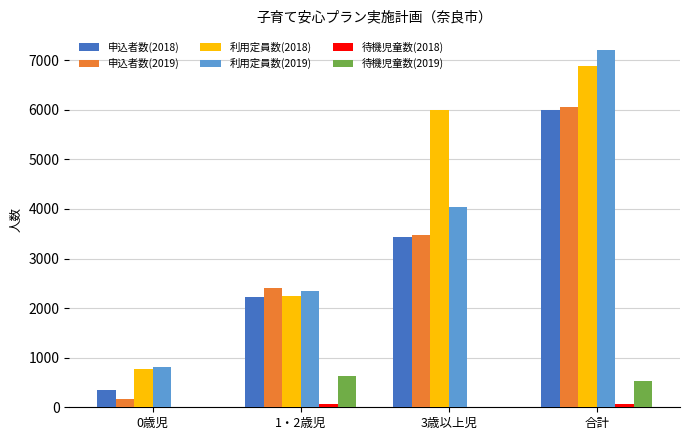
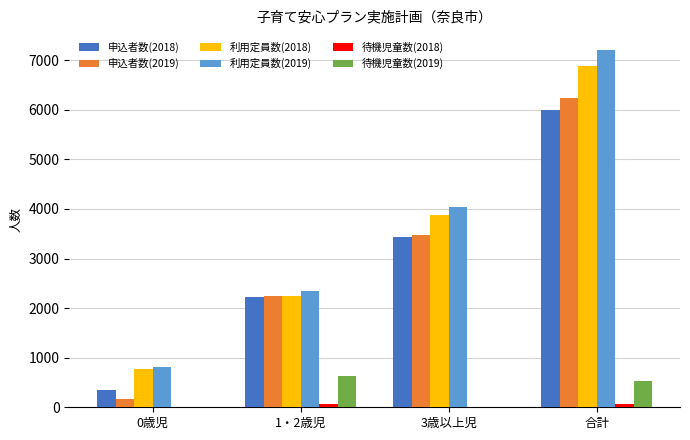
申込者数(2019), 1・2歳児: 2400 -> 2200
利用定員数(2018), 3歳以上児: 6000 -> 3900
申込者数(2019), 合計: 6100 -> 6200
